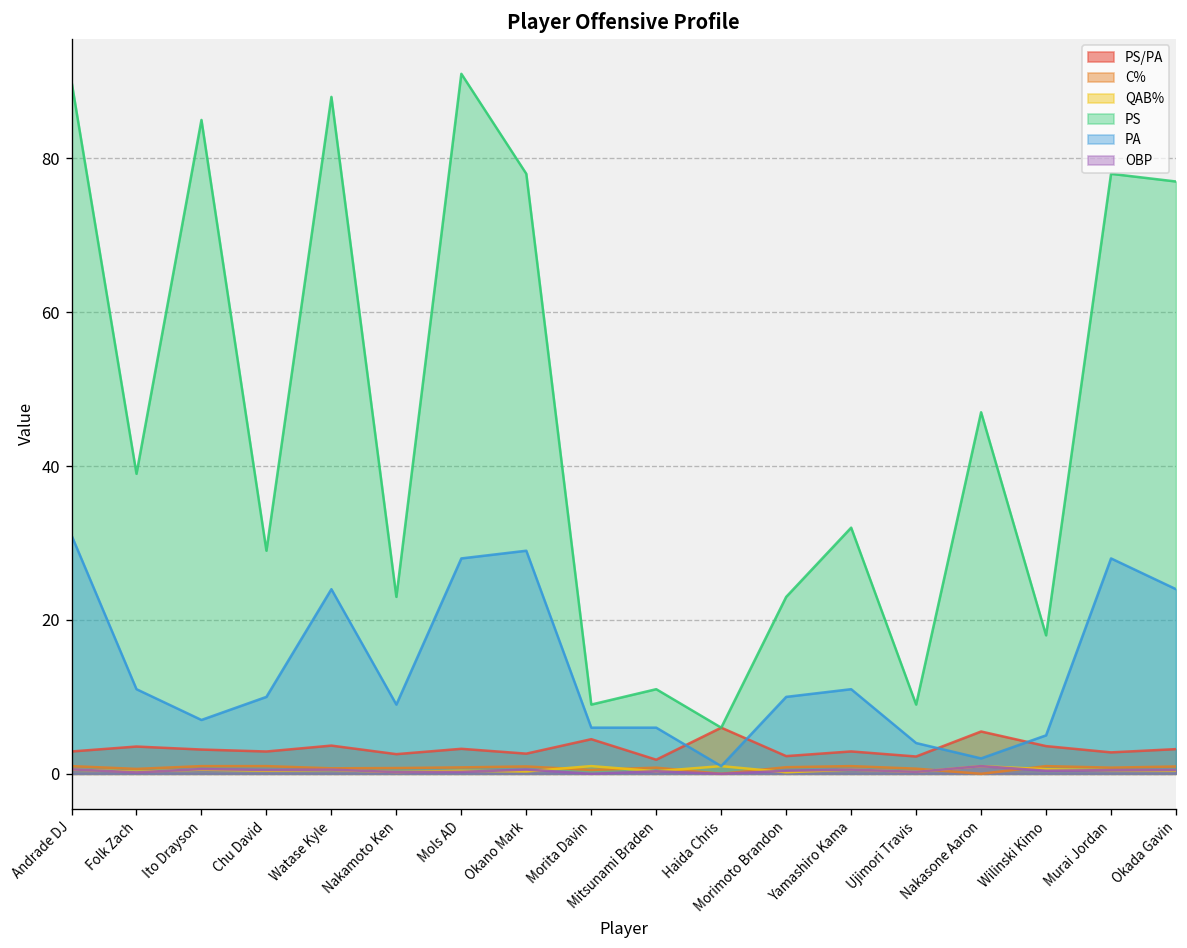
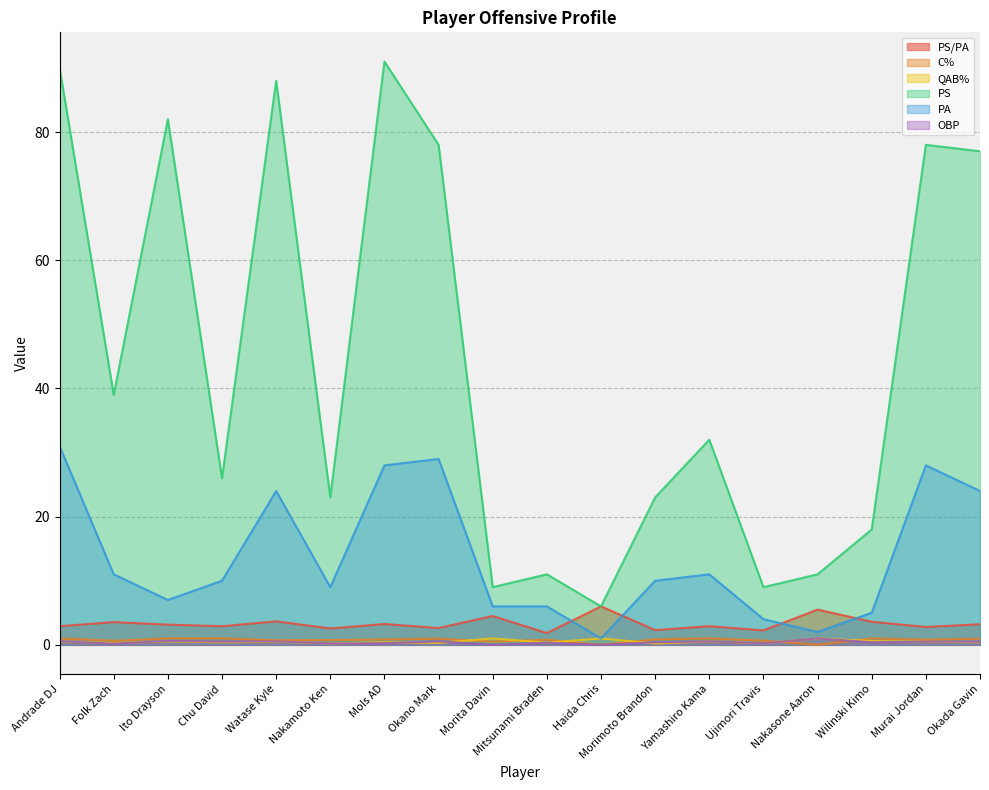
PS, Ito Drayson: 85 -> 82
PS, Chu David: 29 -> 26
PS, Nakasone Aaron: 47 -> 11
